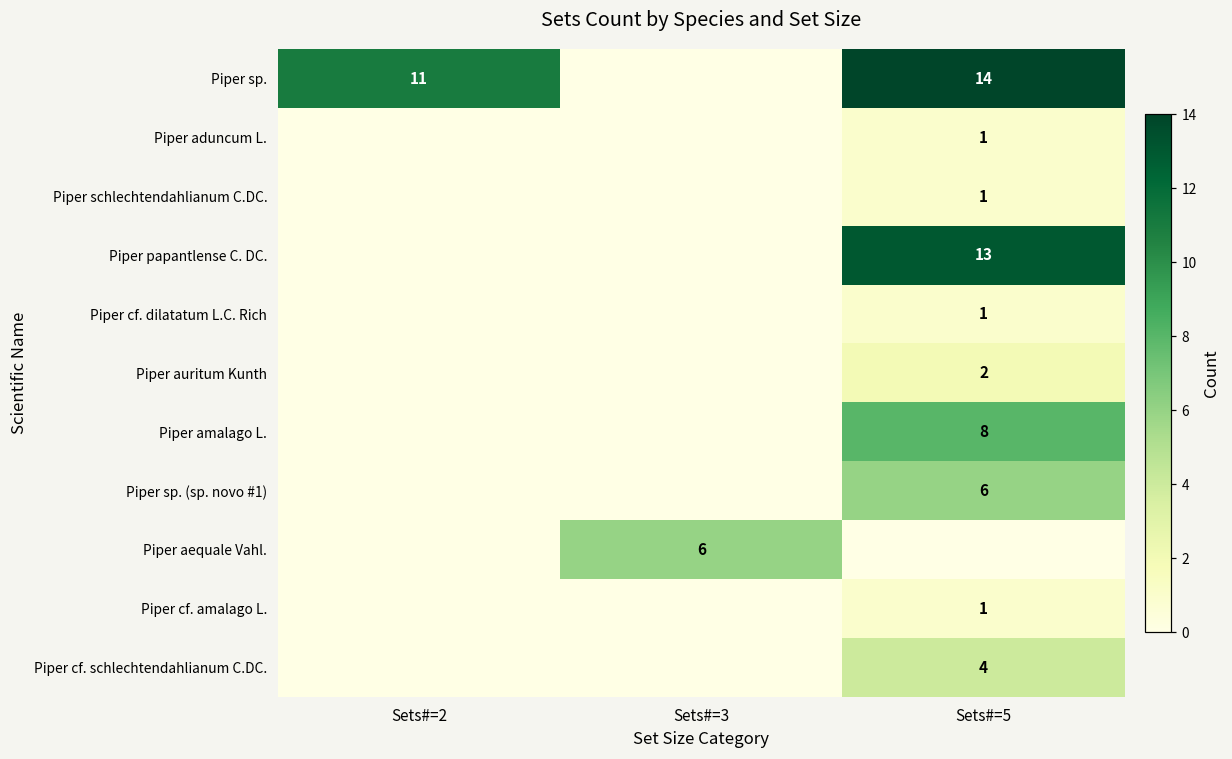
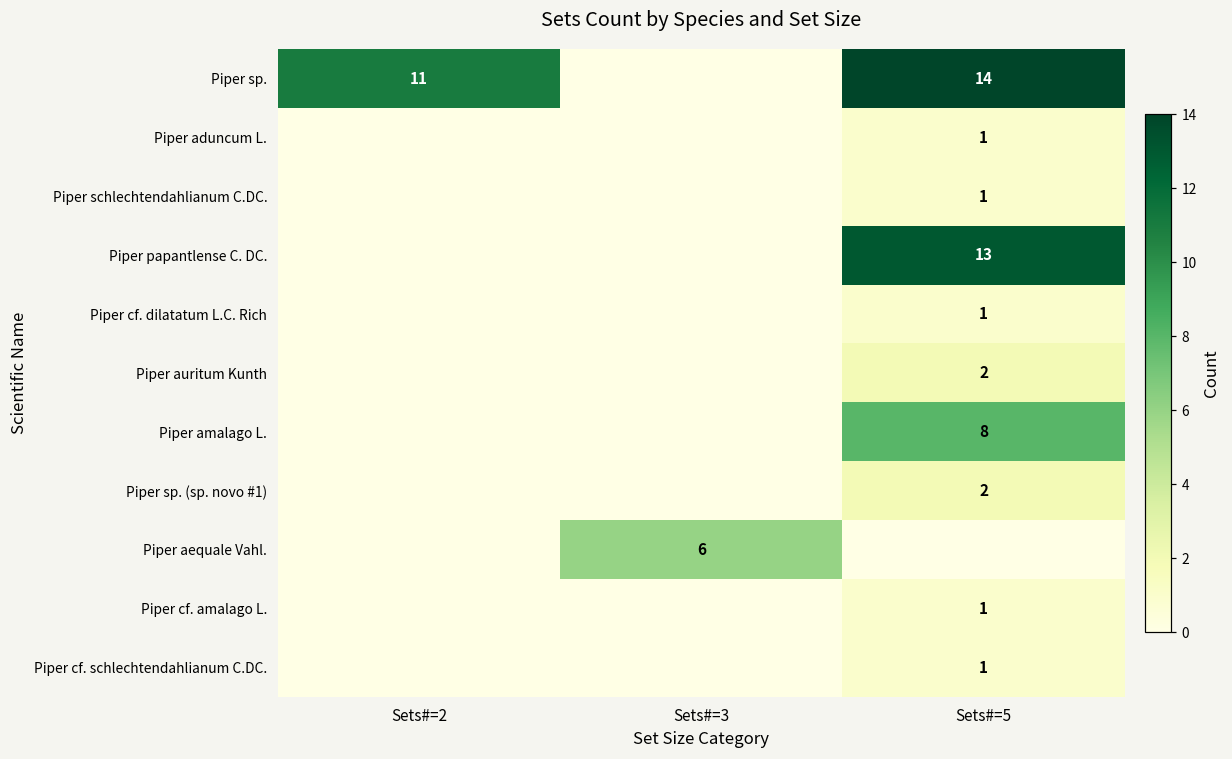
Piper sp. (sp. novo #1), Sets#=5: 6 -> 2
Piper cf. schlechtendahlianum C.DC., Sets#=5: 4 -> 1
